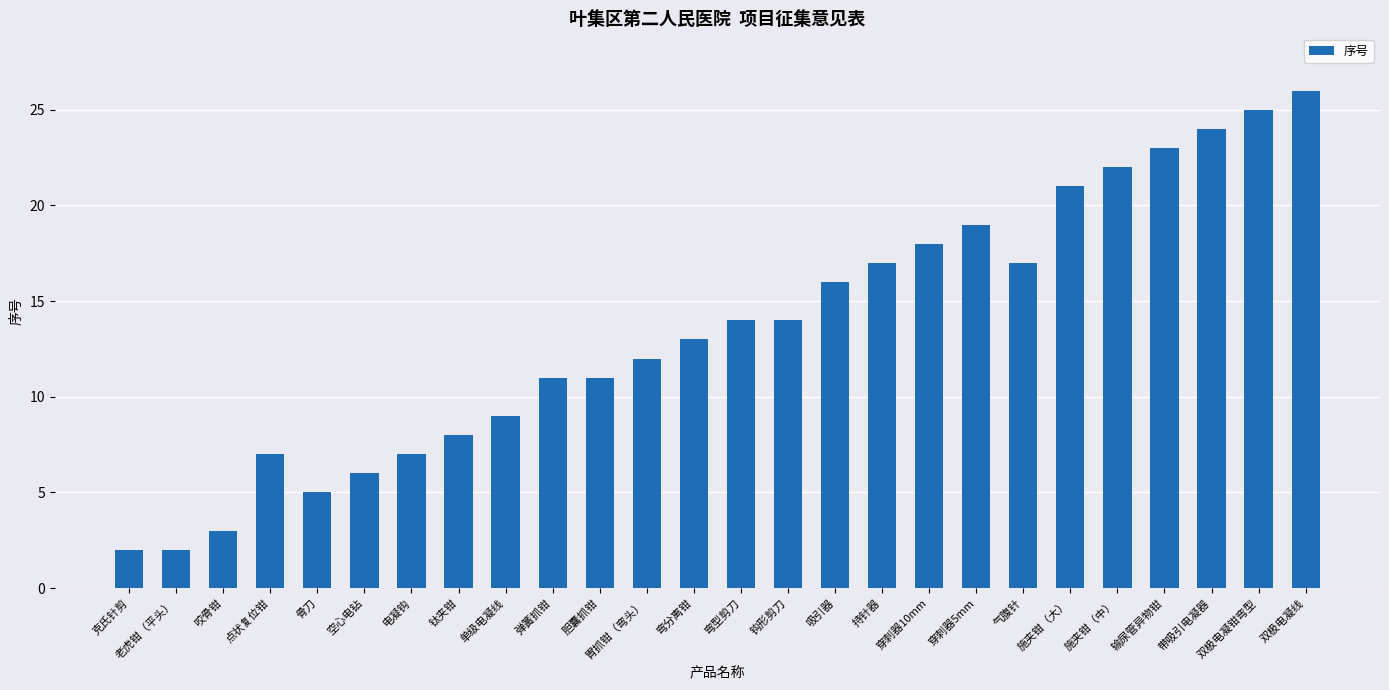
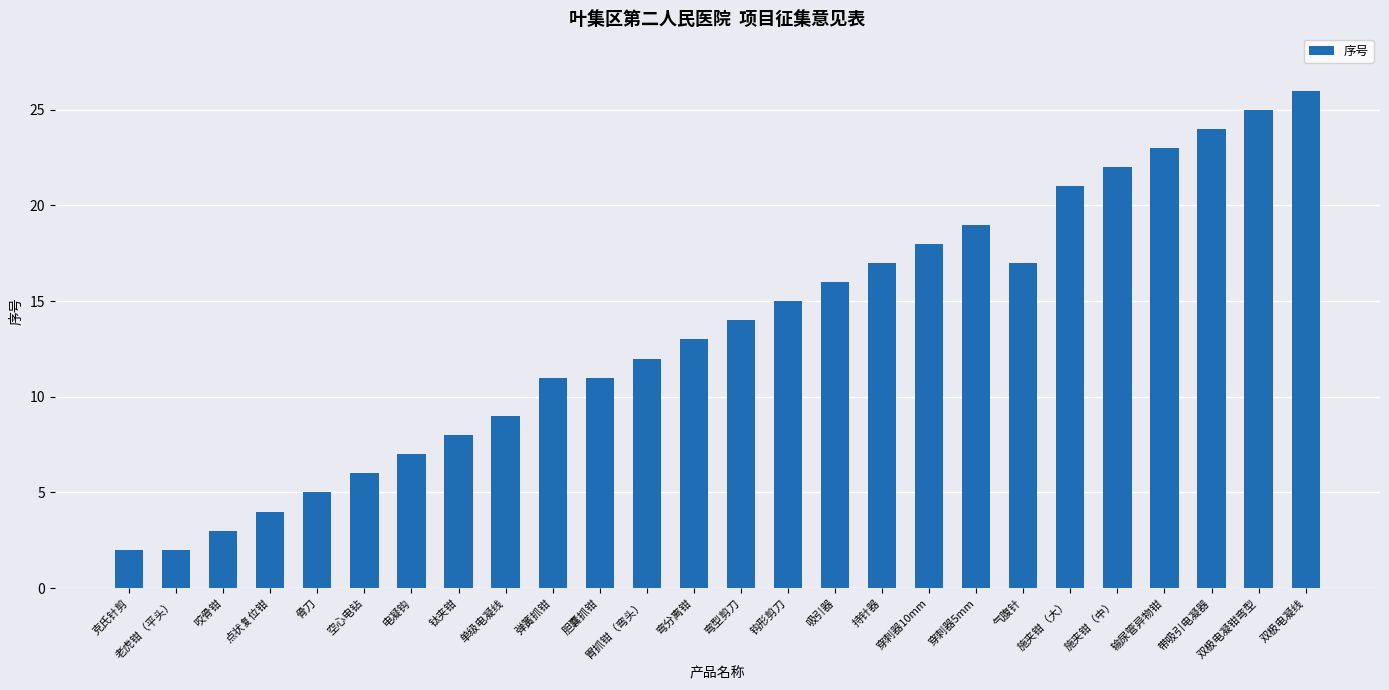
点状复位钳: 7 -> 4
钩形剪刀: 14 -> 15
